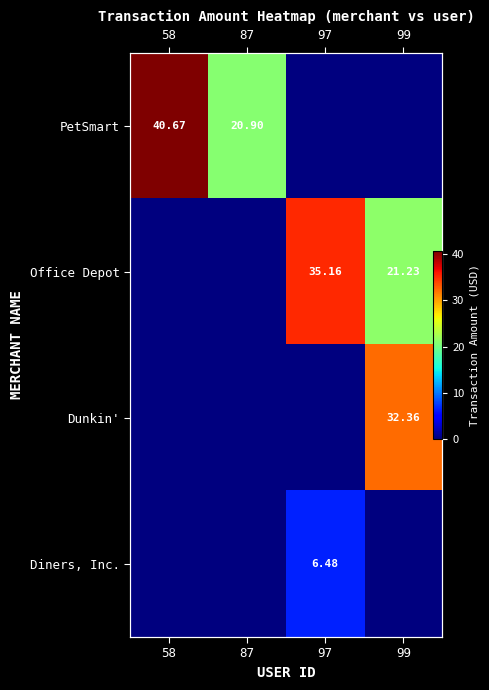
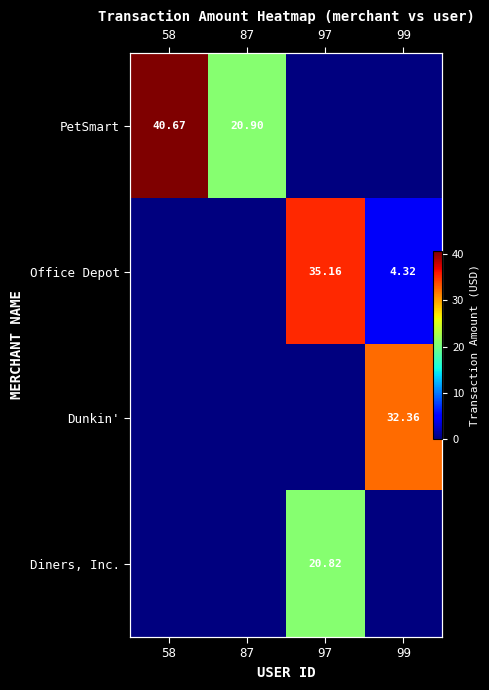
Office Depot, 99: 21.23 -> 4.32
Diners, Inc., 97: 6.48 -> 20.82
